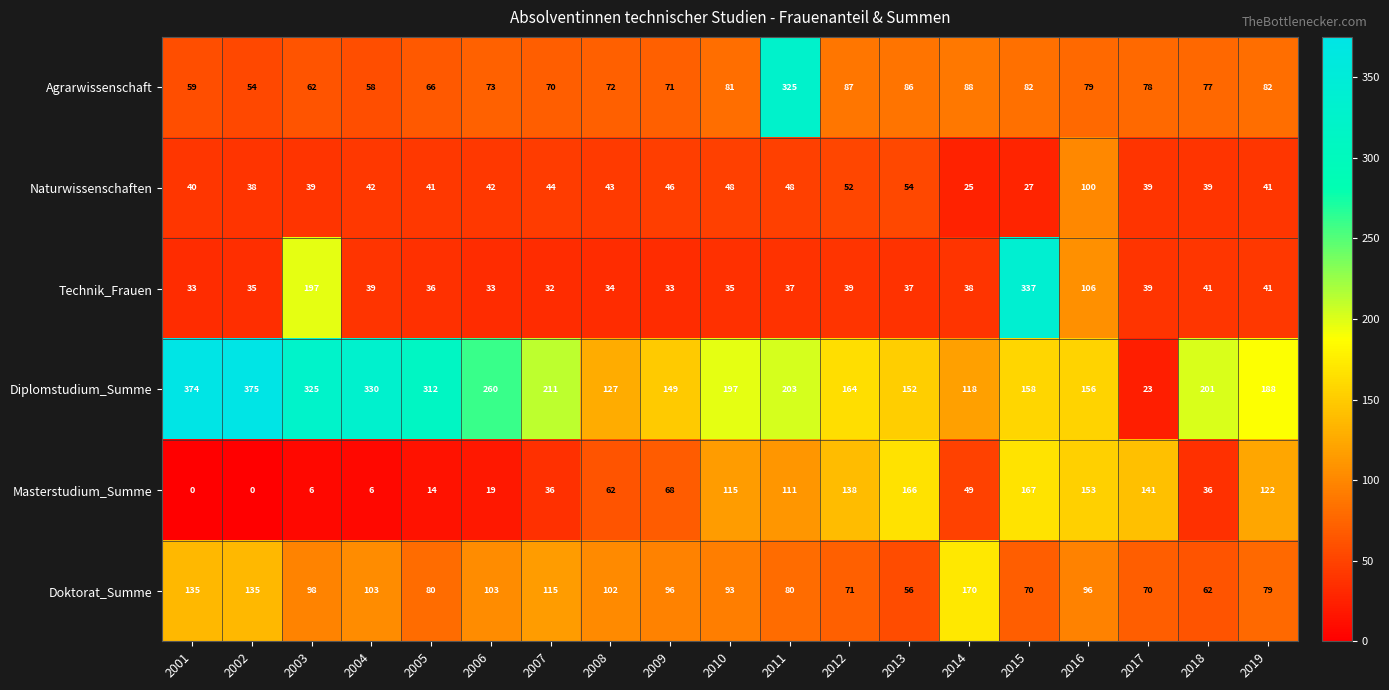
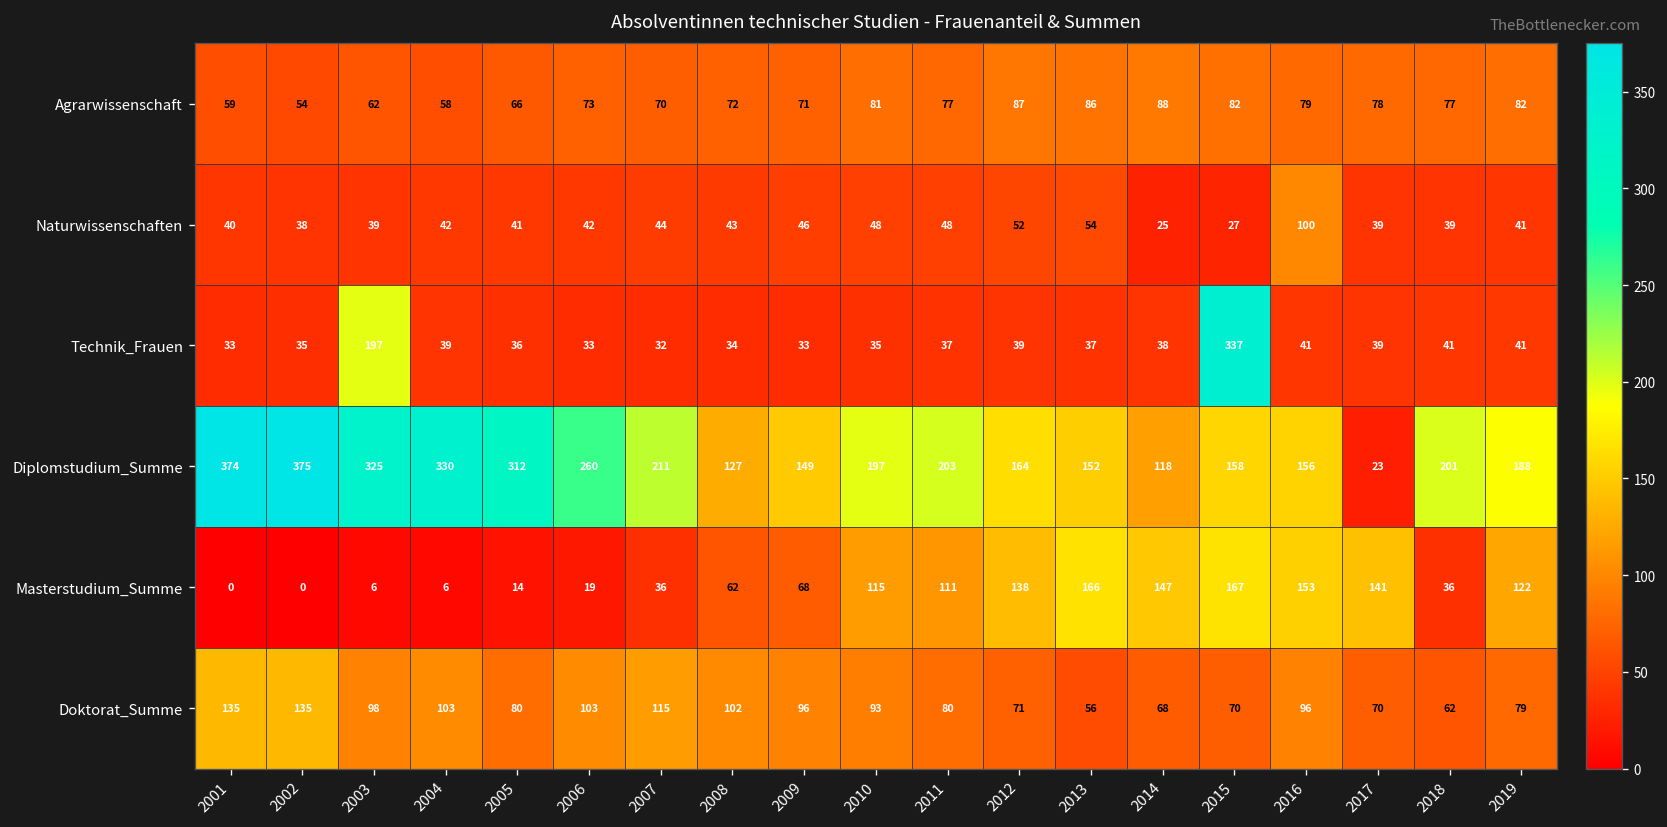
Agrarwissenschaft, 2011: 325 -> 77
Technik_Frauen, 2016: 106 -> 41
Masterstudium_Summe, 2014: 49 -> 147
Doktorat_Summe, 2014: 170 -> 68
